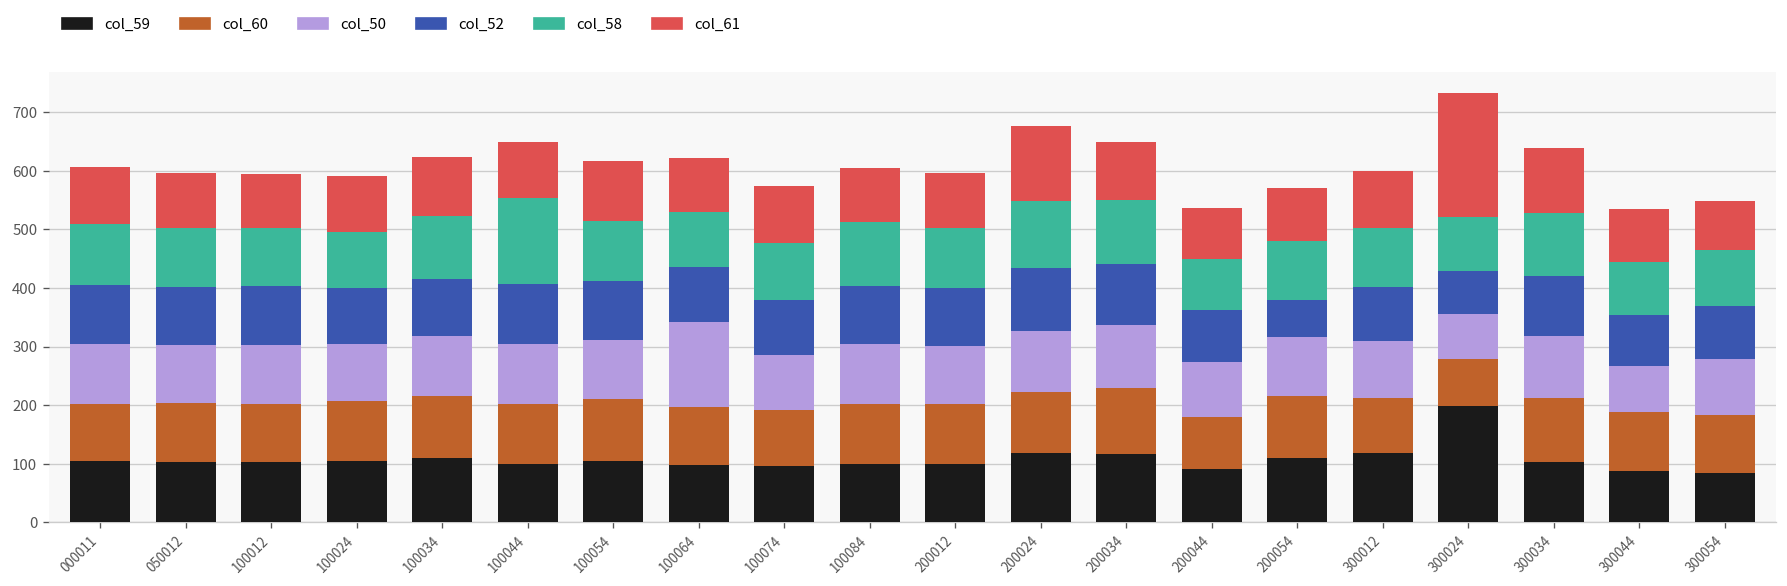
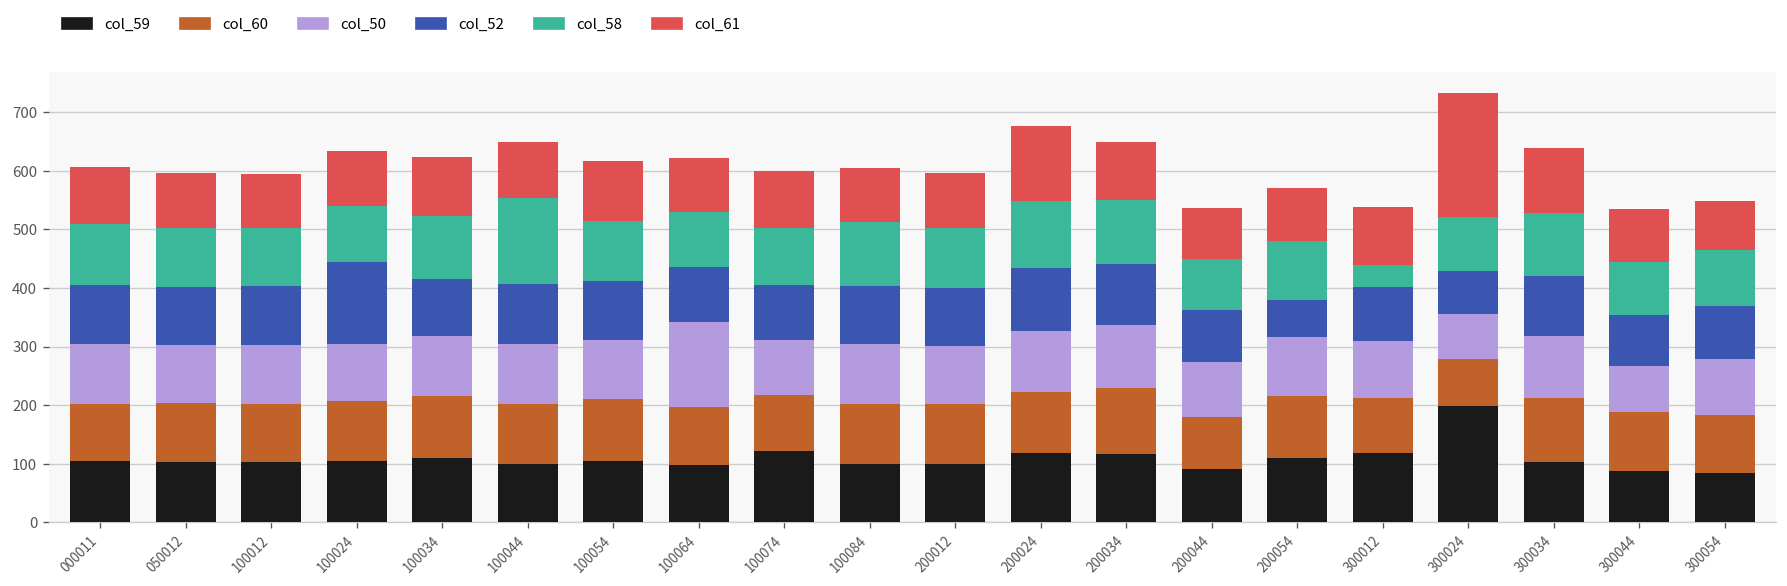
col_52, 100024: 100 -> 140
col_59, 100074: 100 -> 120
col_58, 300012: 100 -> 40
